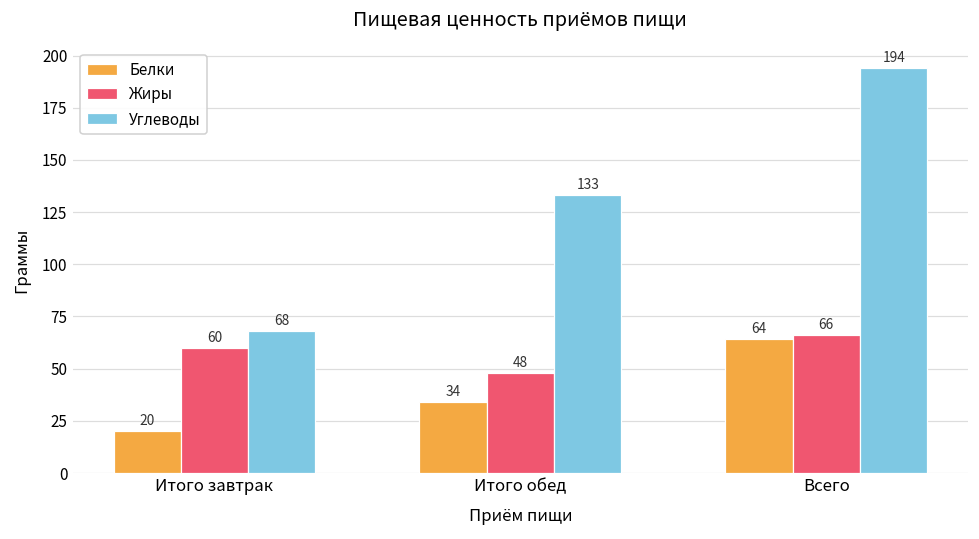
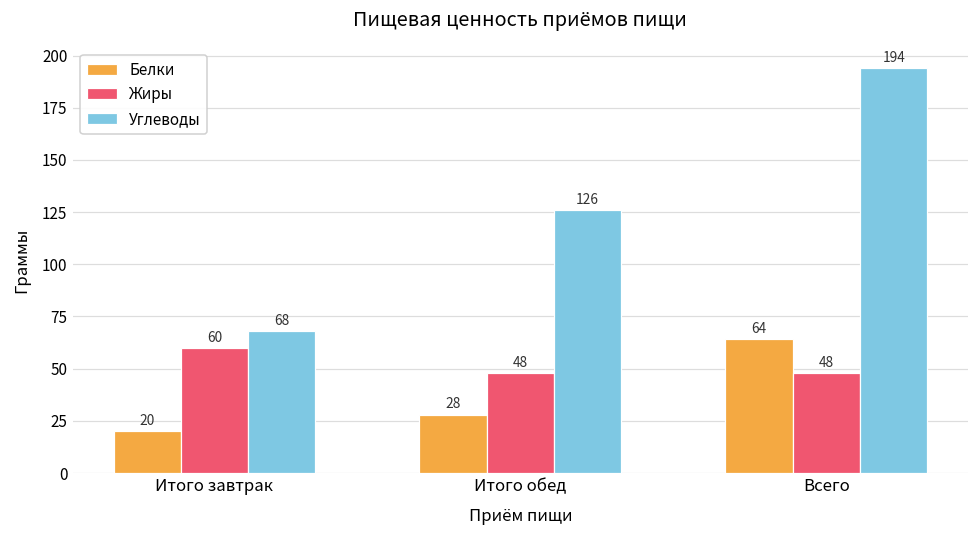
Белки, Итого обед: 34 -> 28
Углеводы, Итого обед: 133 -> 126
Жиры, Всего: 66 -> 48
